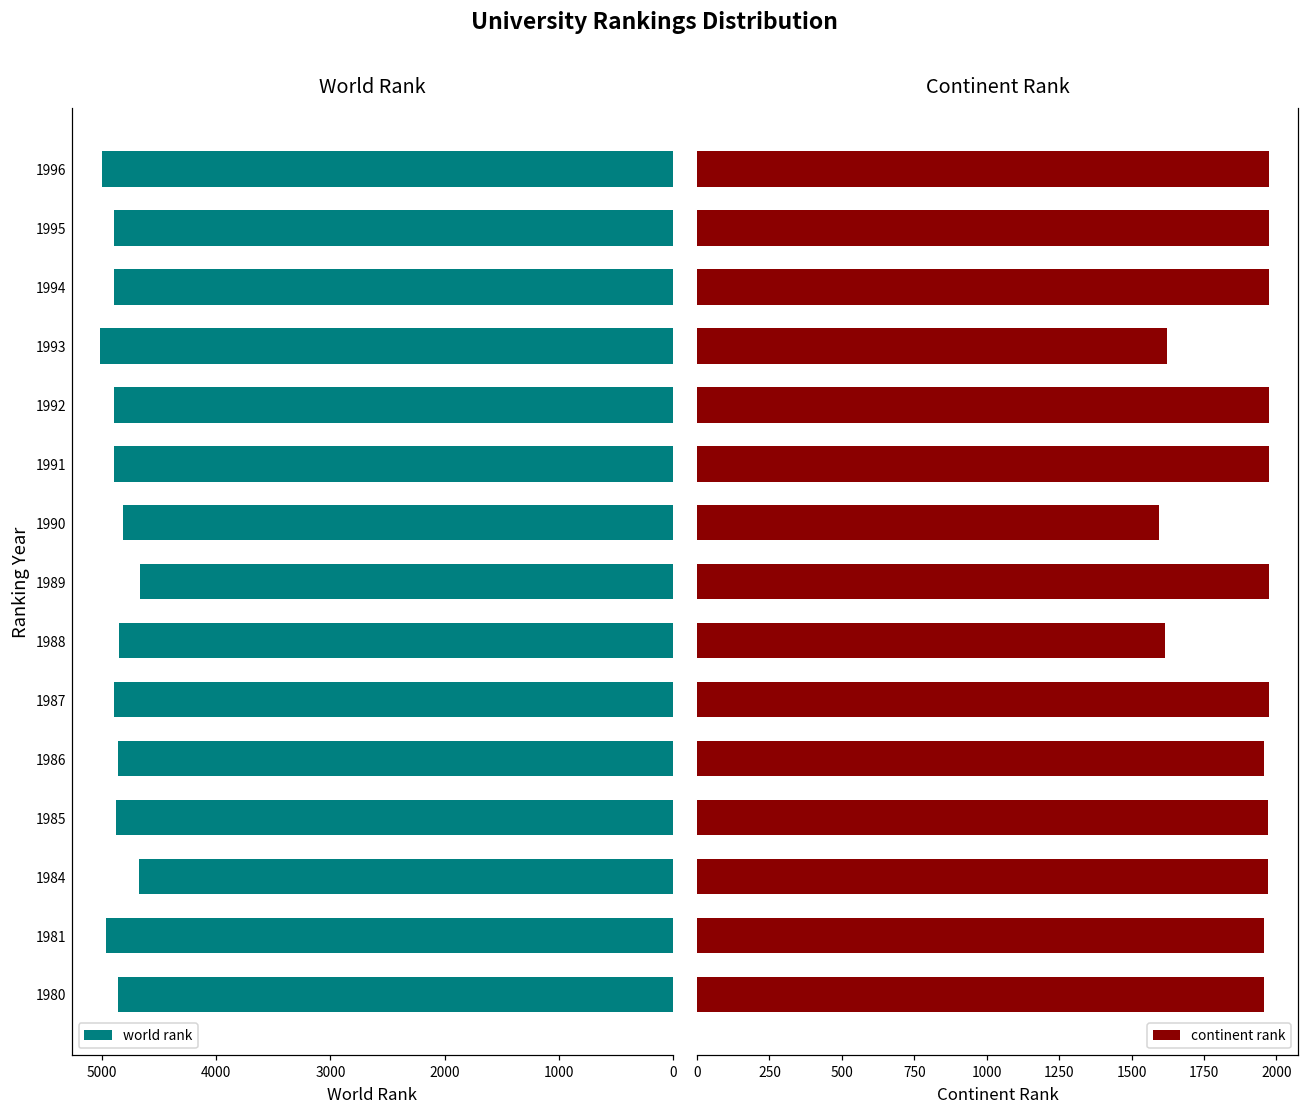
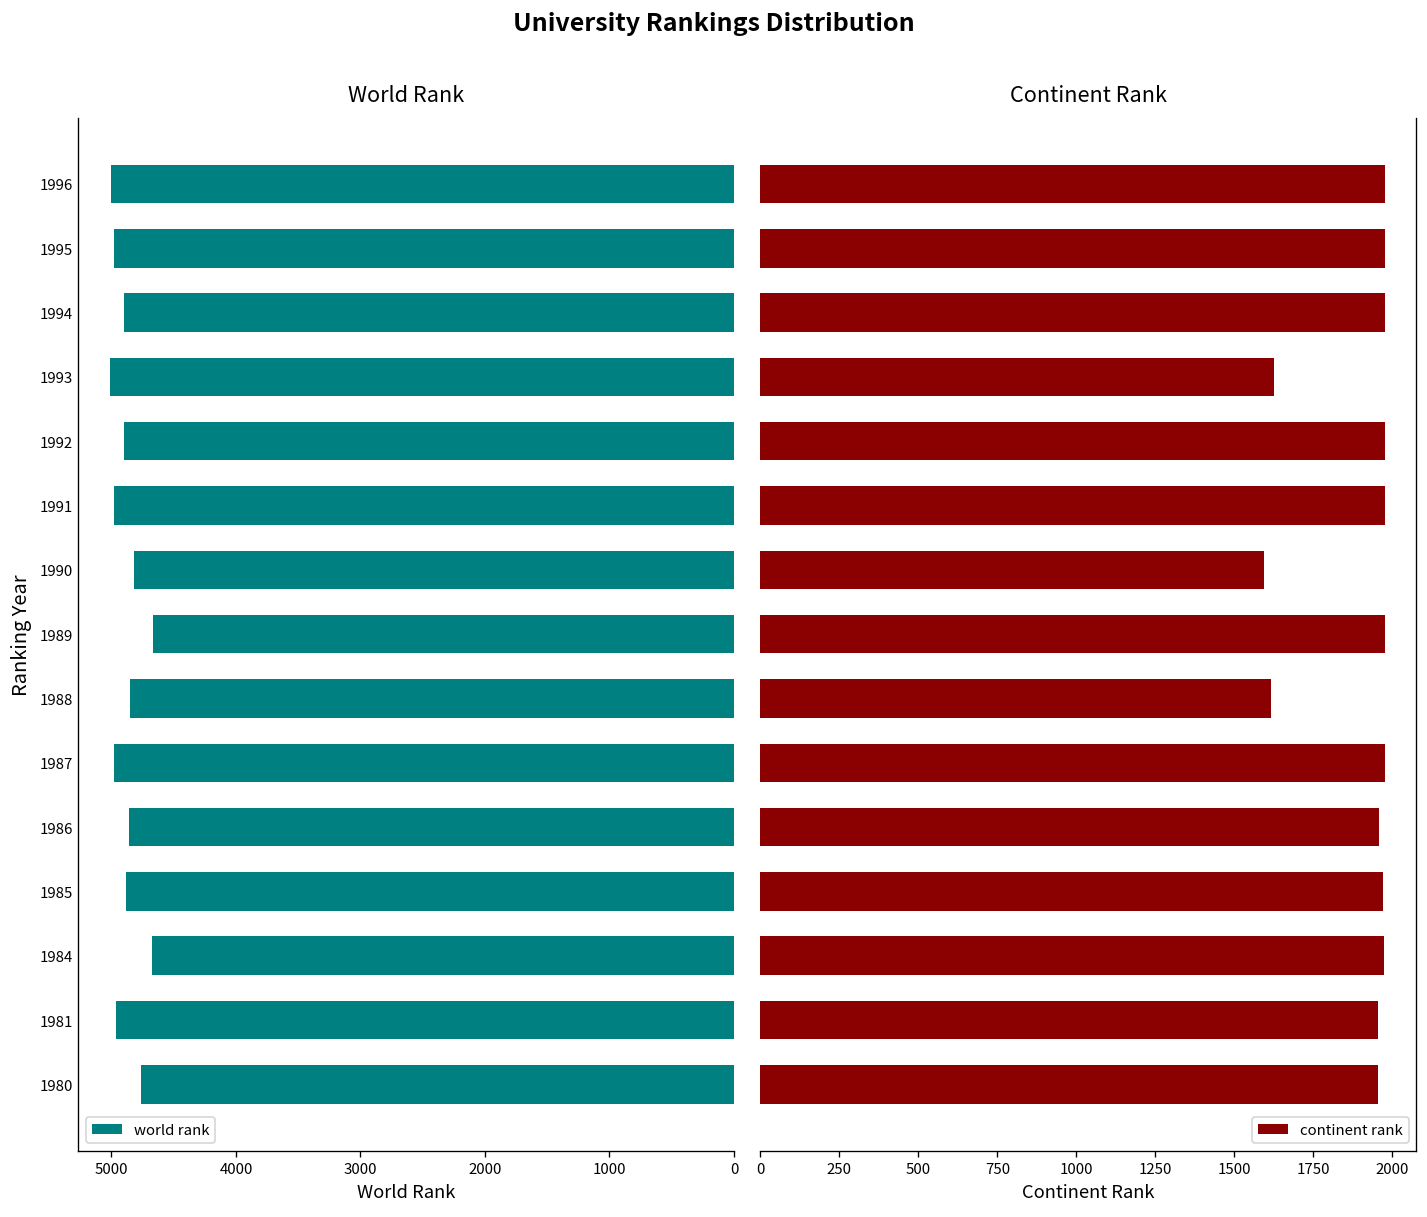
World Rank, 1995: 4900 -> 4980
World Rank, 1991: 4900 -> 4980
World Rank, 1987: 4900 -> 4980
World Rank, 1980: 4860 -> 4760
